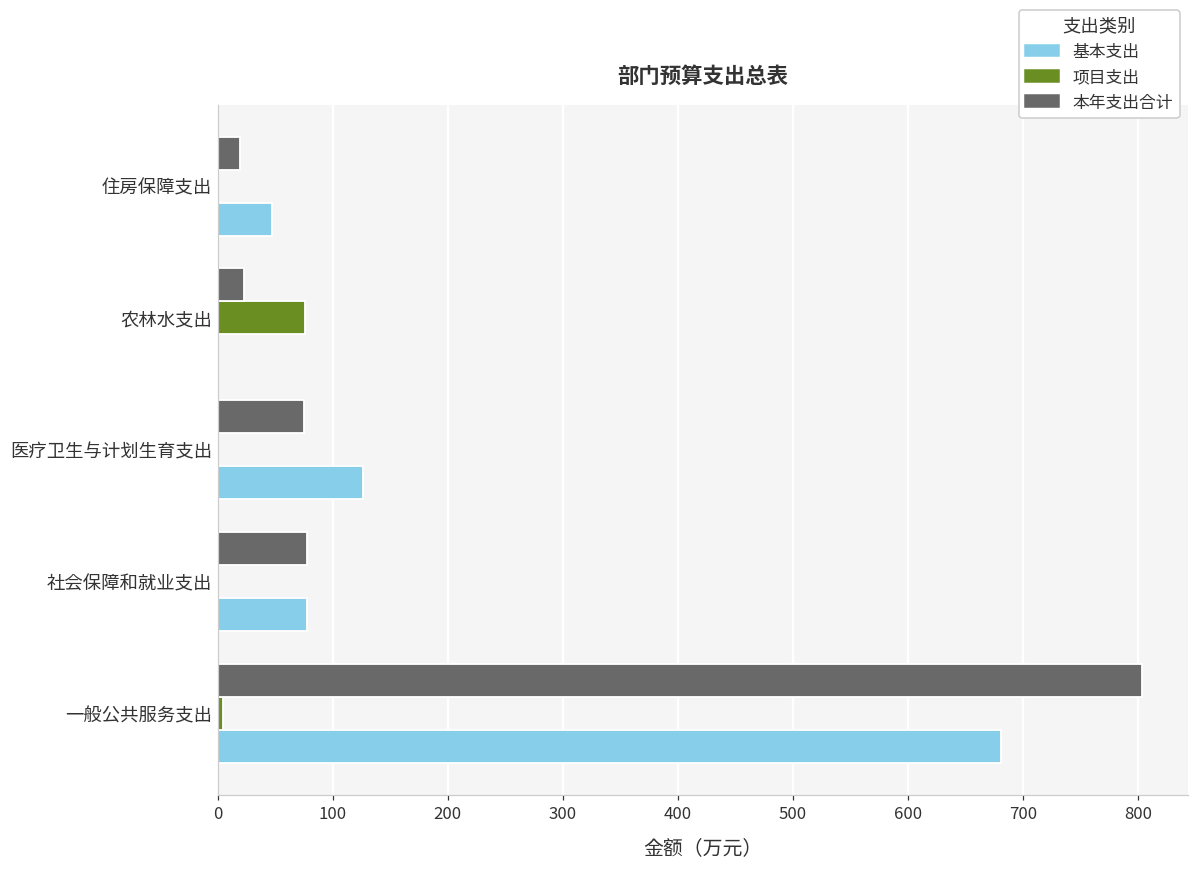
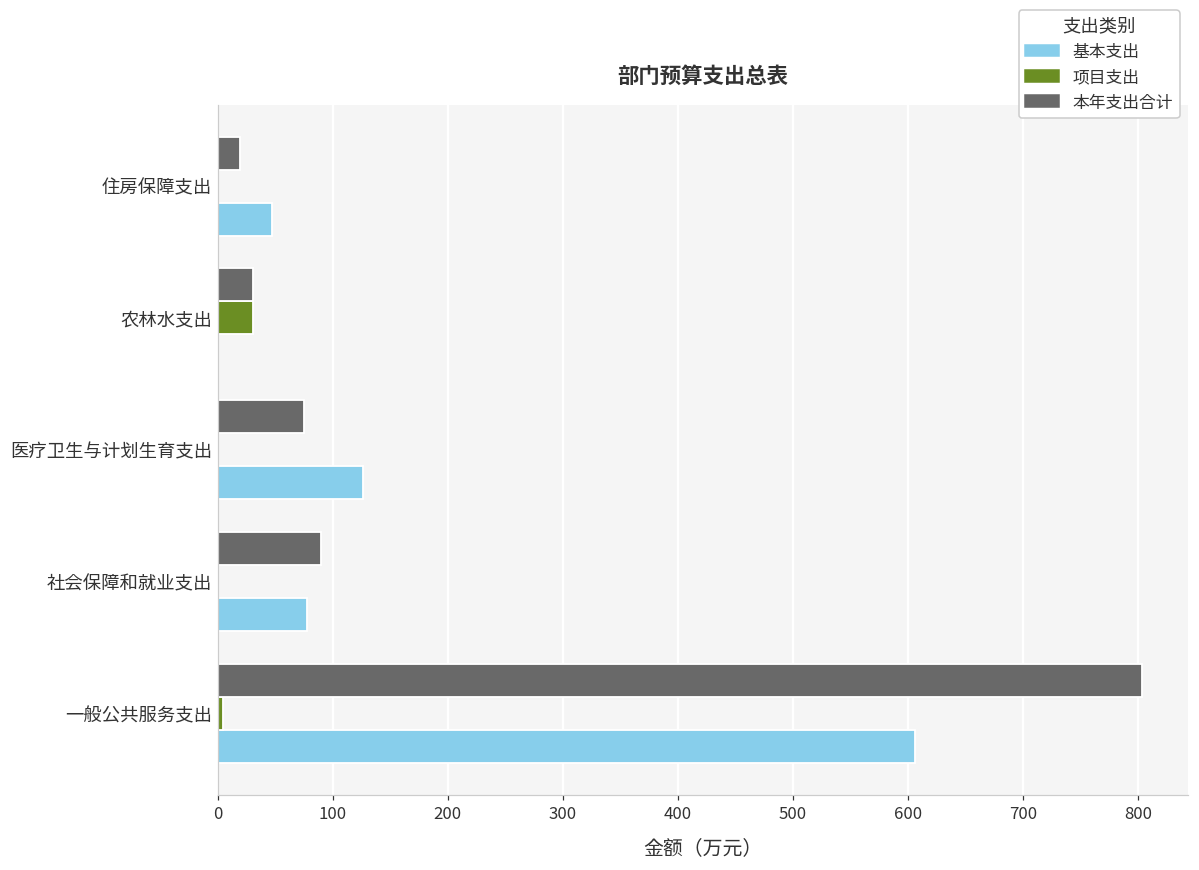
本年支出合计, 农林水支出: 23 -> 31
项目支出, 农林水支出: 76 -> 31
本年支出合计, 社会保障和就业支出: 78 -> 90
基本支出, 一般公共服务支出: 681 -> 607
